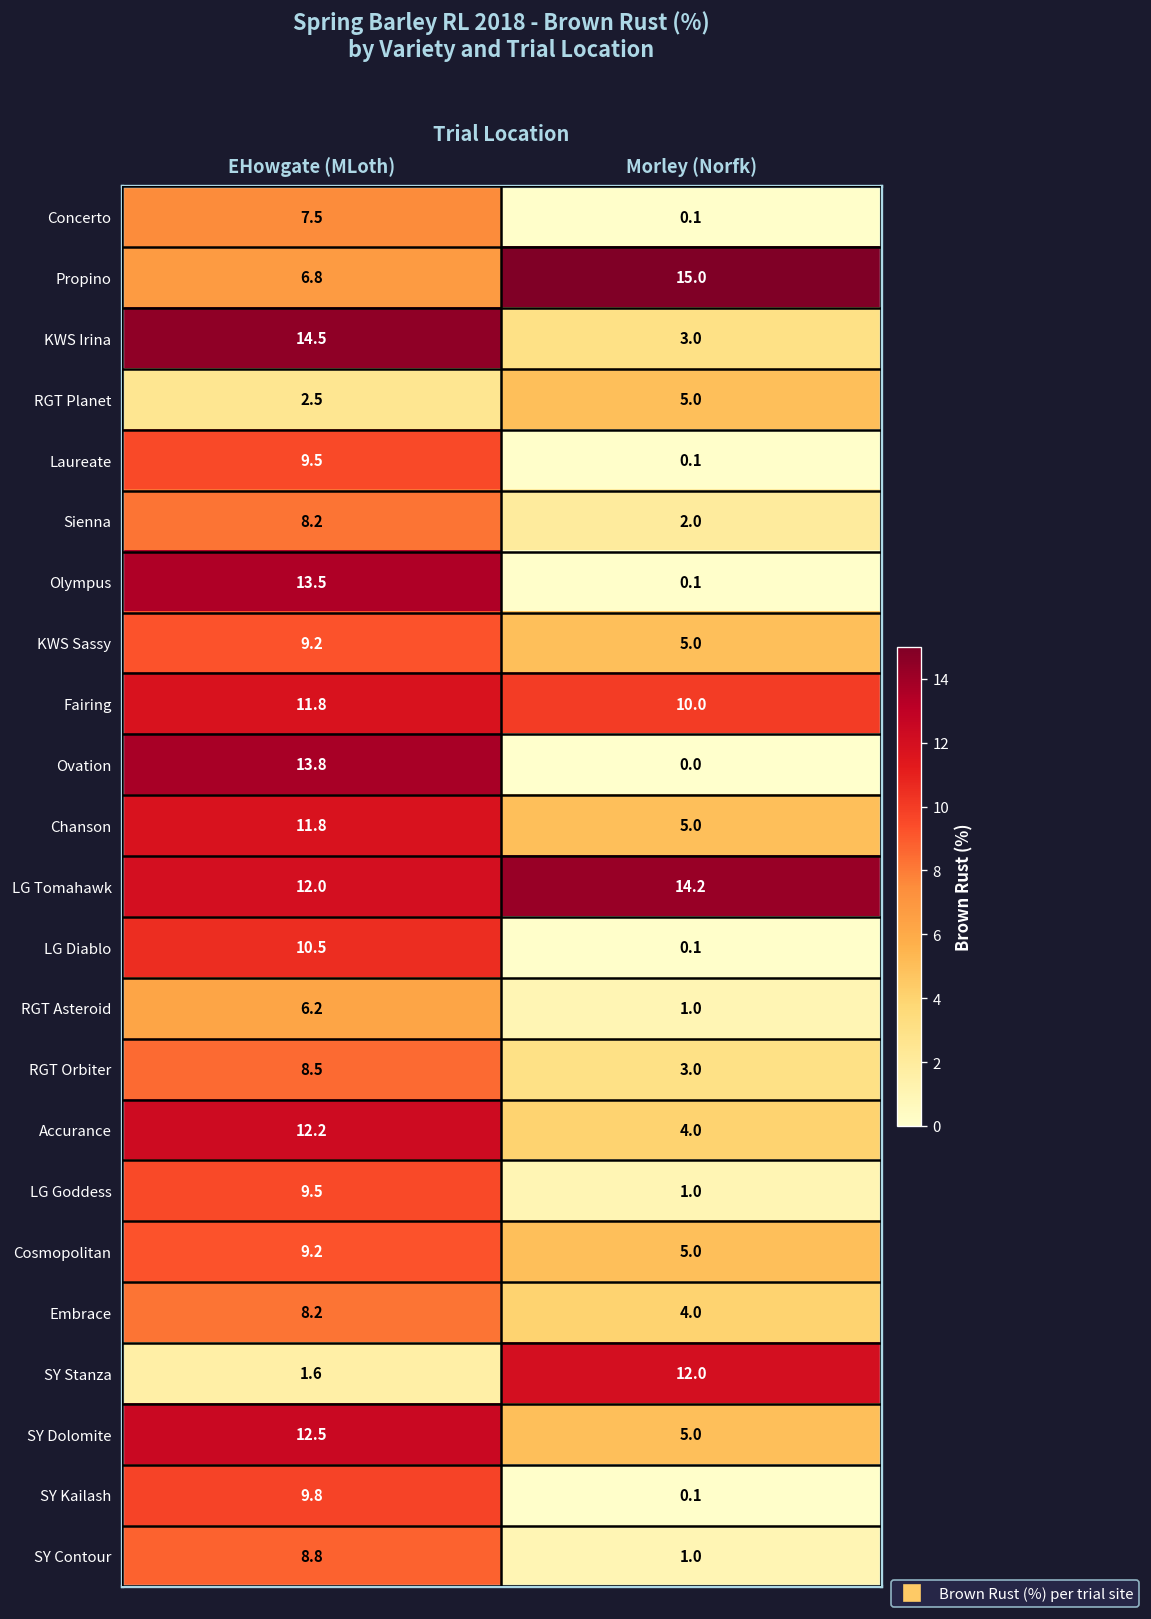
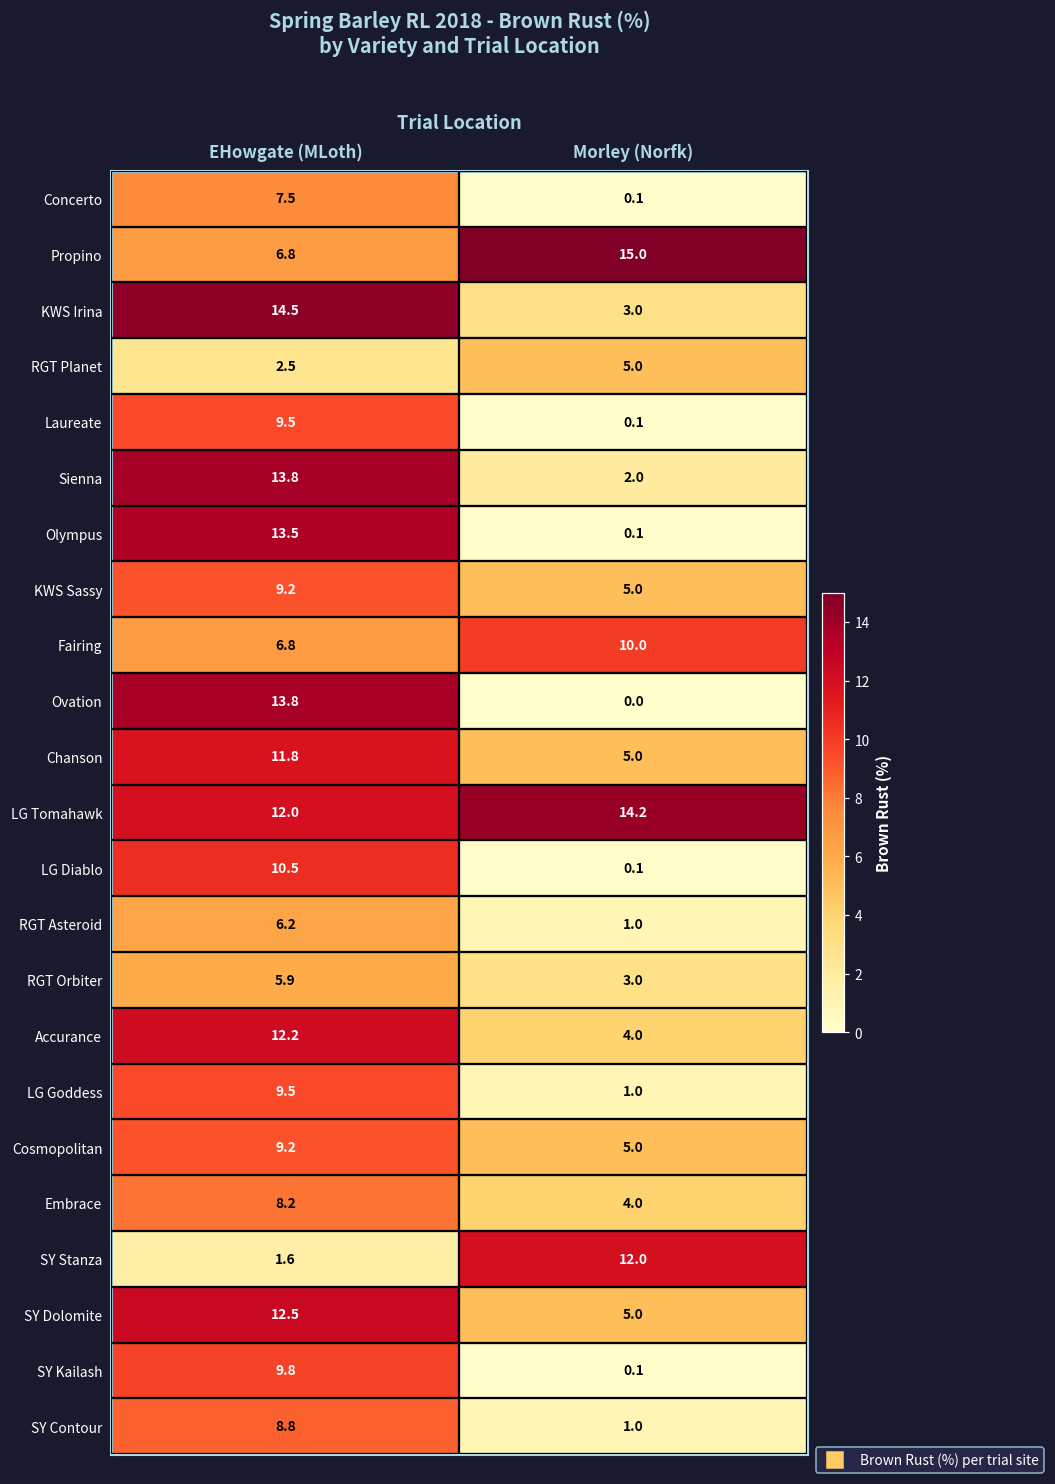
Sienna, EHowgate (MLoth): 8.2 -> 13.8
Fairing, EHowgate (MLoth): 11.8 -> 6.8
RGT Orbiter, EHowgate (MLoth): 8.5 -> 5.9
